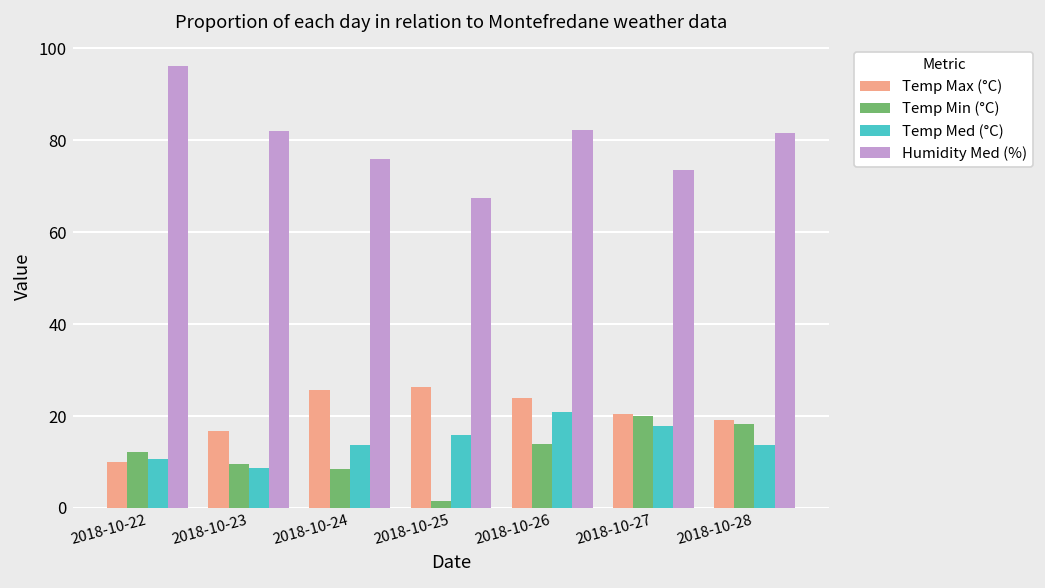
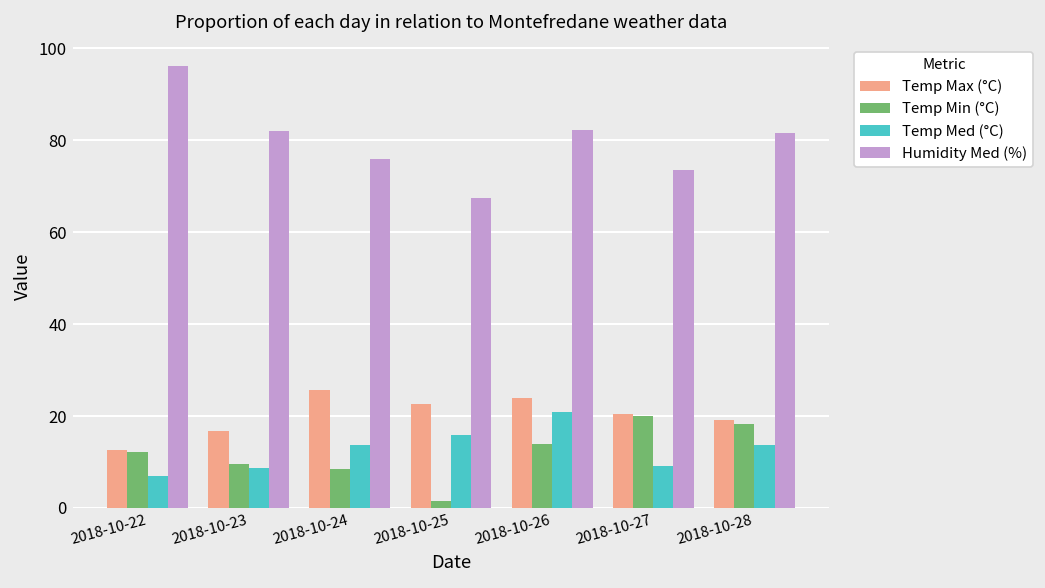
Temp Max (°C), 2018-10-22: 10 -> 13
Temp Med (°C), 2018-10-22: 11 -> 7
Temp Max (°C), 2018-10-25: 26 -> 23
Temp Med (°C), 2018-10-27: 18 -> 9
